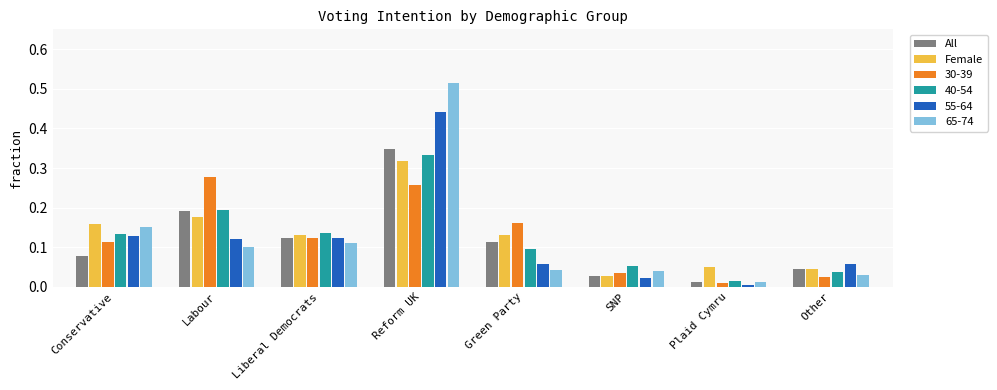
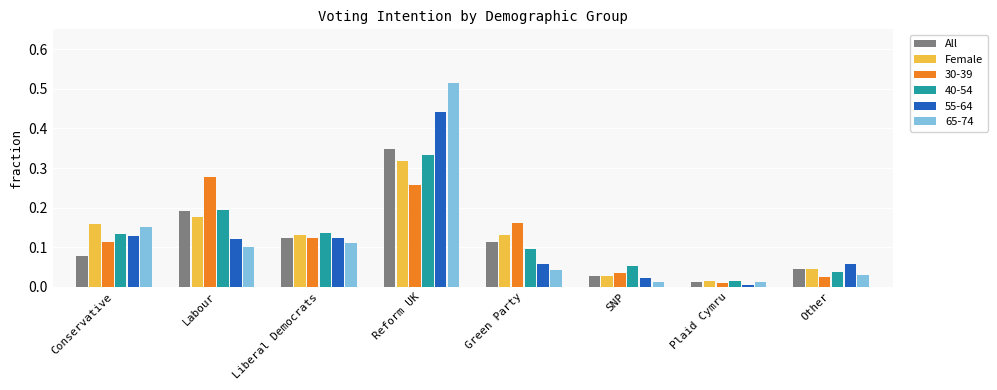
65-74, SNP: 0.04 -> 0.01
Female, Plaid Cymru: 0.05 -> 0.01
